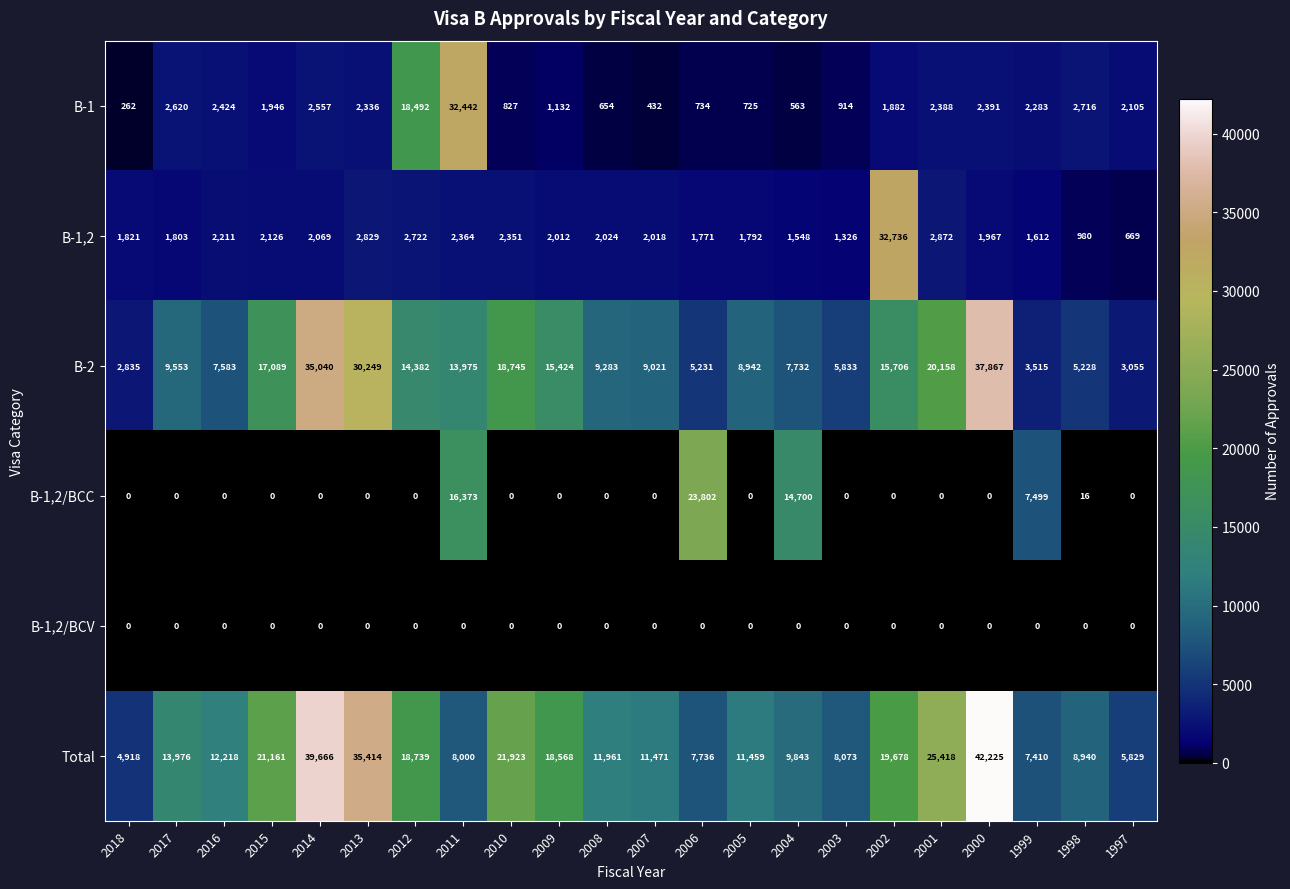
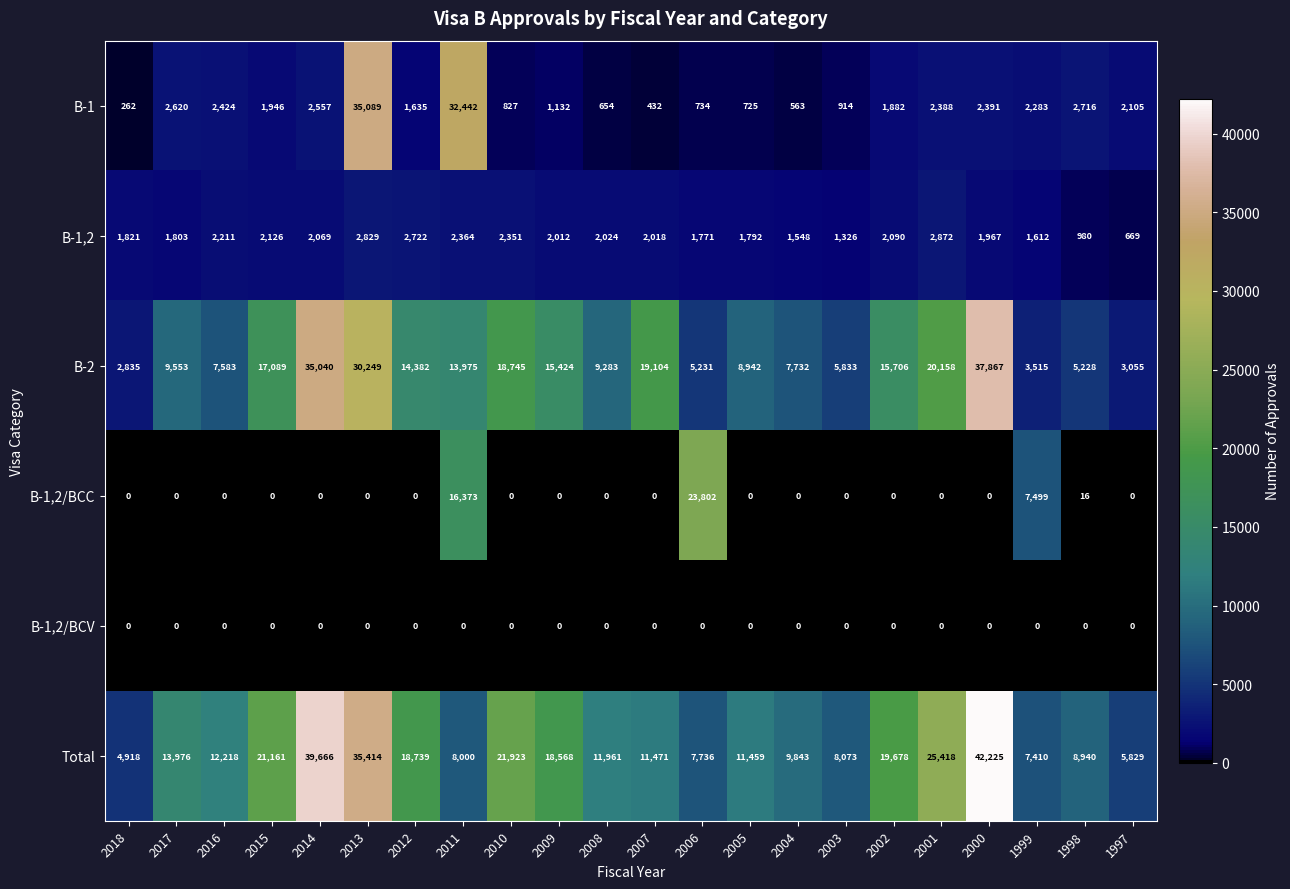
B-1, 2013: 2,336 -> 35,089
B-1, 2012: 18,492 -> 1,635
B-1,2, 2002: 32,736 -> 2,090
B-2, 2007: 9,021 -> 19,104
B-1,2/BCC, 2004: 14,700 -> 0
